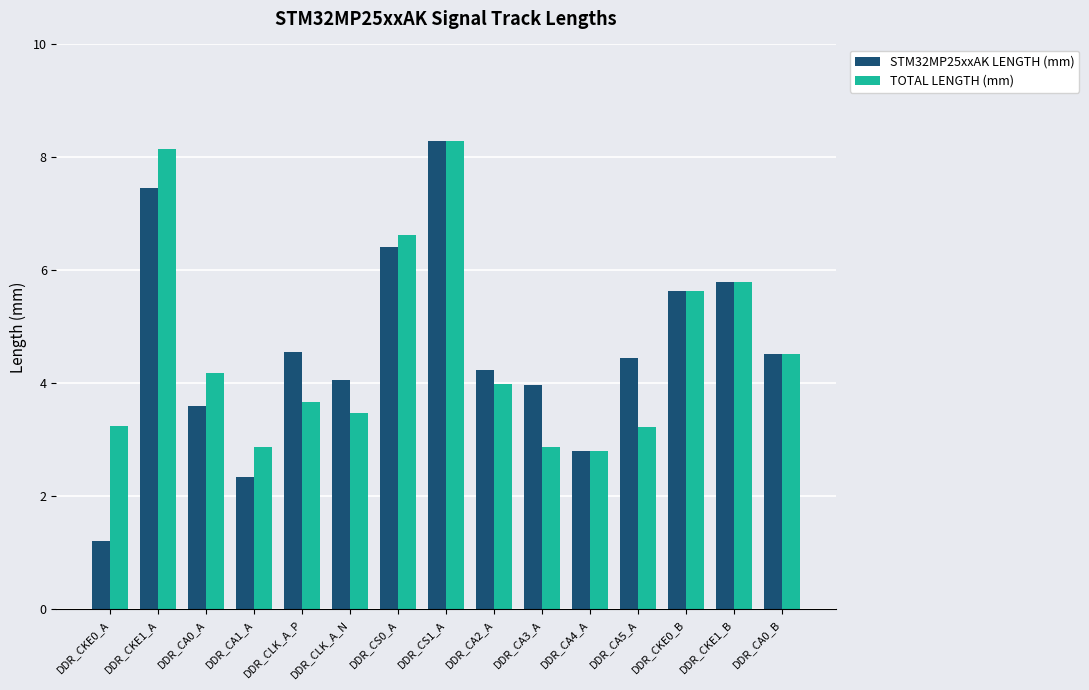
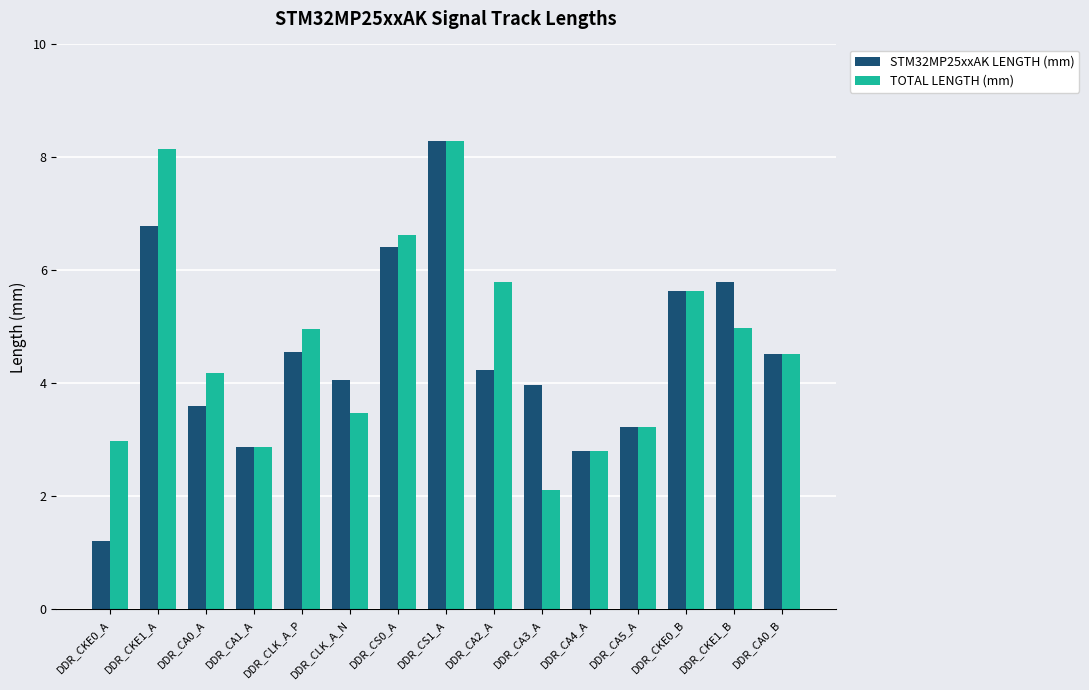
TOTAL LENGTH (mm), DDR_CKE0_A: 3.2 -> 3.0
STM32MP25xxAK LENGTH (mm), DDR_CKE1_A: 7.5 -> 6.8
STM32MP25xxAK LENGTH (mm), DDR_CA1_A: 2.3 -> 2.9
TOTAL LENGTH (mm), DDR_CLK_A_P: 3.7 -> 5.0
TOTAL LENGTH (mm), DDR_CA2_A: 4.0 -> 5.8
TOTAL LENGTH (mm), DDR_CA3_A: 2.9 -> 2.1
STM32MP25xxAK LENGTH (mm), DDR_CA5_A: 4.4 -> 3.2
TOTAL LENGTH (mm), DDR_CKE1_B: 5.8 -> 5.0
